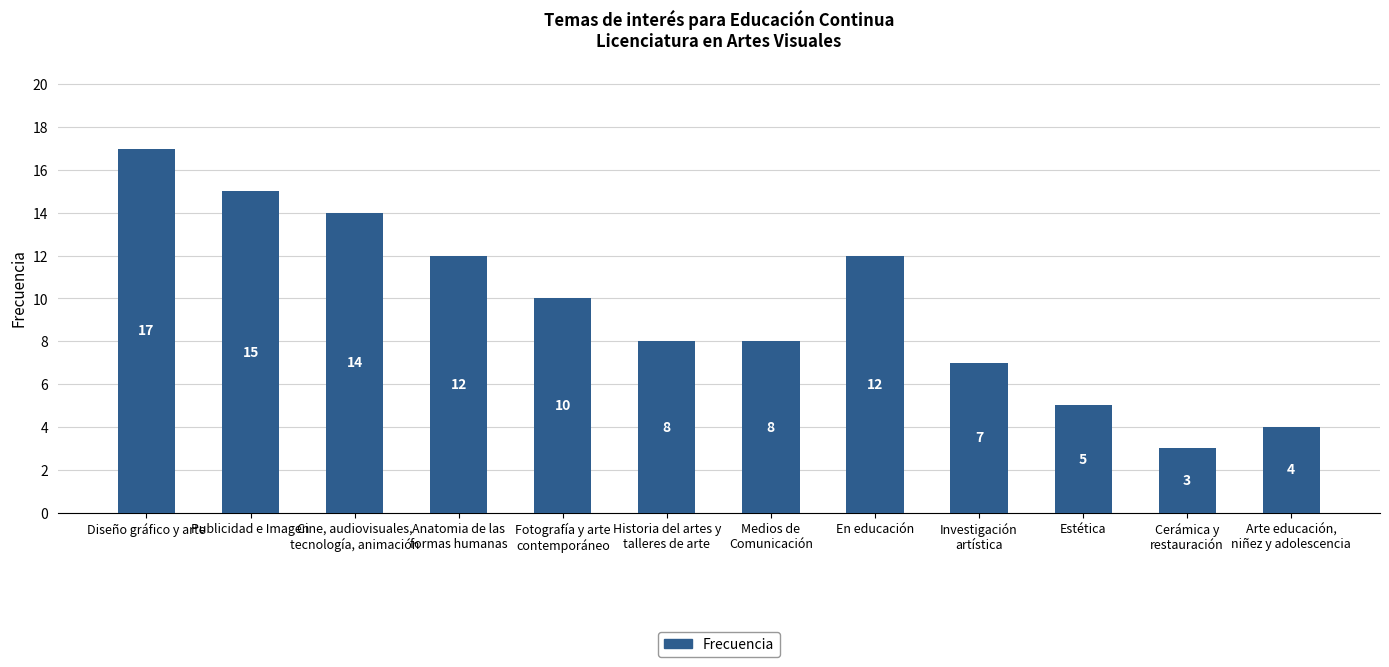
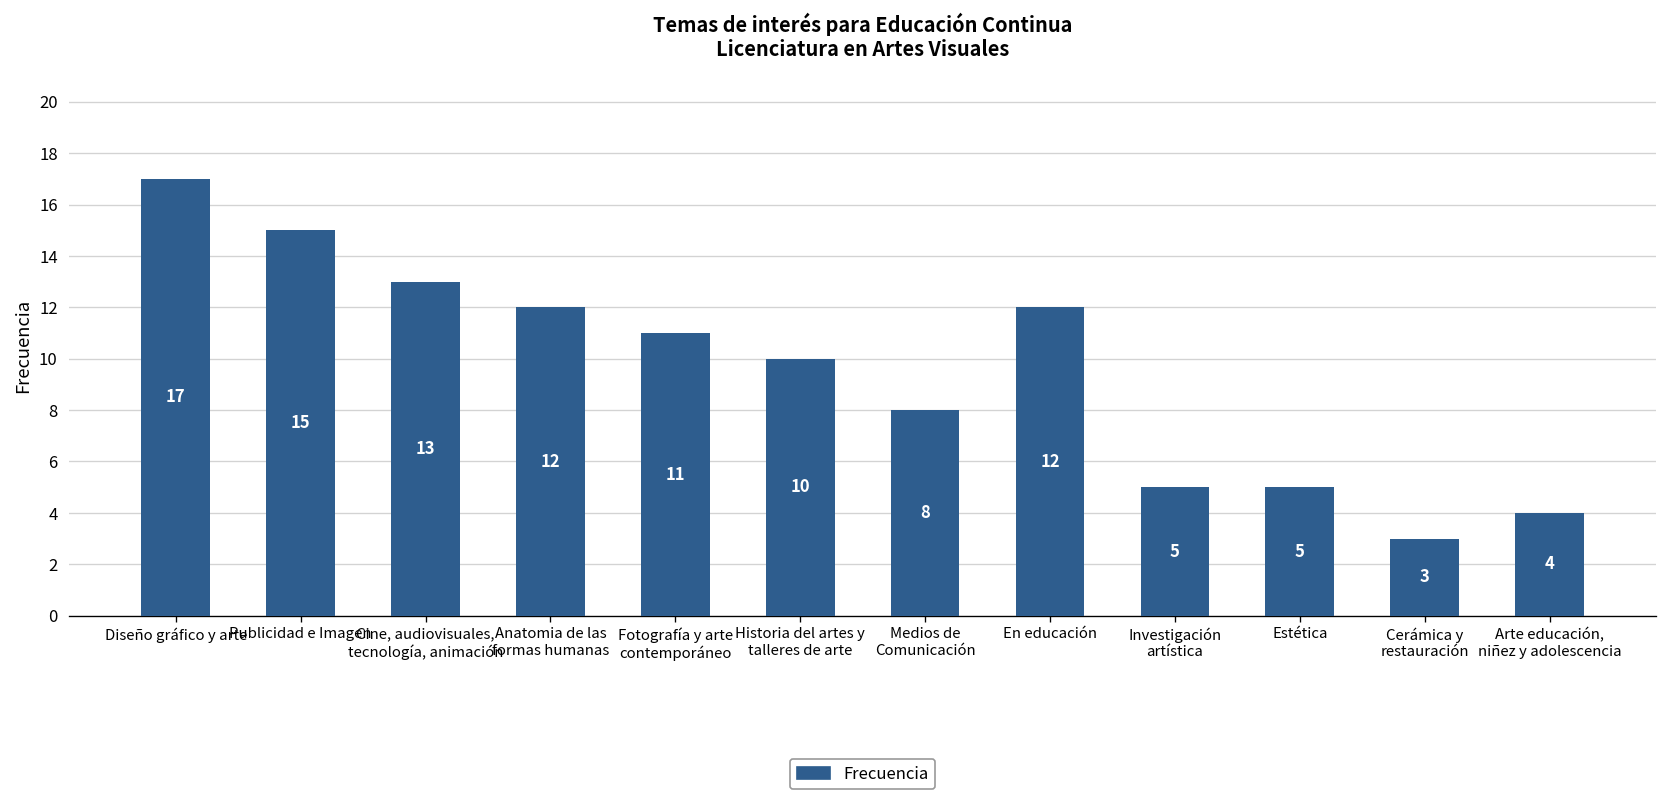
Cine, audiovisuales, tecnología, animación: 14 -> 13
Fotografía y arte contemporáneo: 10 -> 11
Historia del artes y talleres de arte: 8 -> 10
Investigación artística: 7 -> 5
